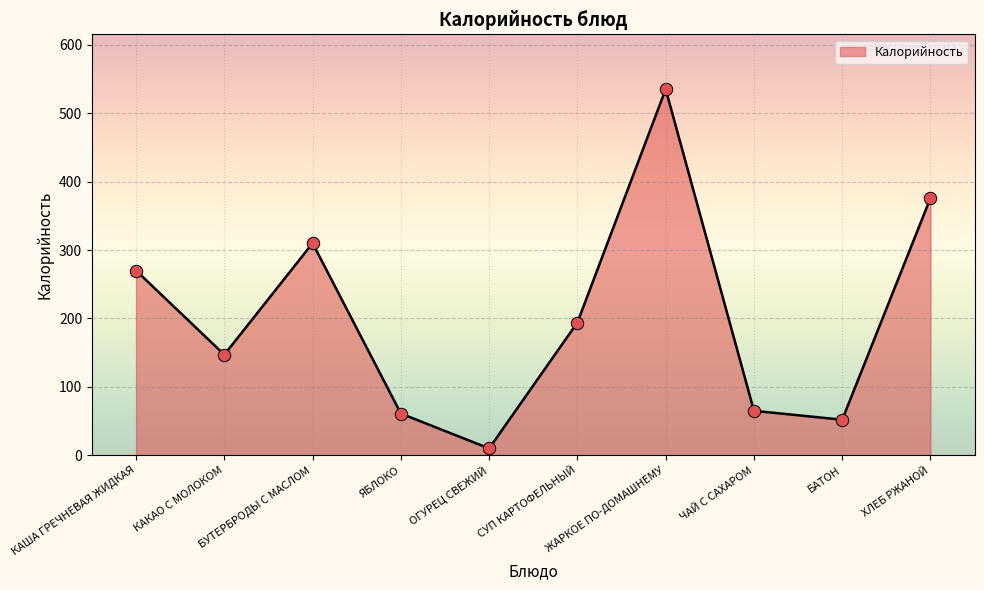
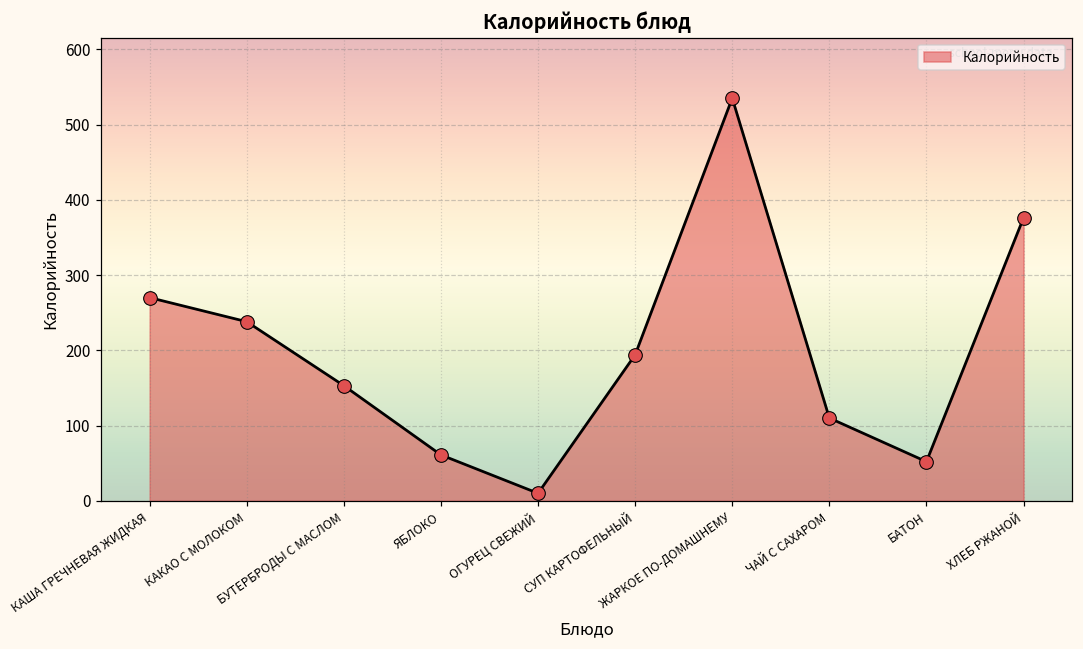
КАКАО С МОЛОКОМ: 150 -> 240
БУТЕРБРОДЫ С МАСЛОМ: 310 -> 150
ЧАЙ С САХАРОМ: 70 -> 110
